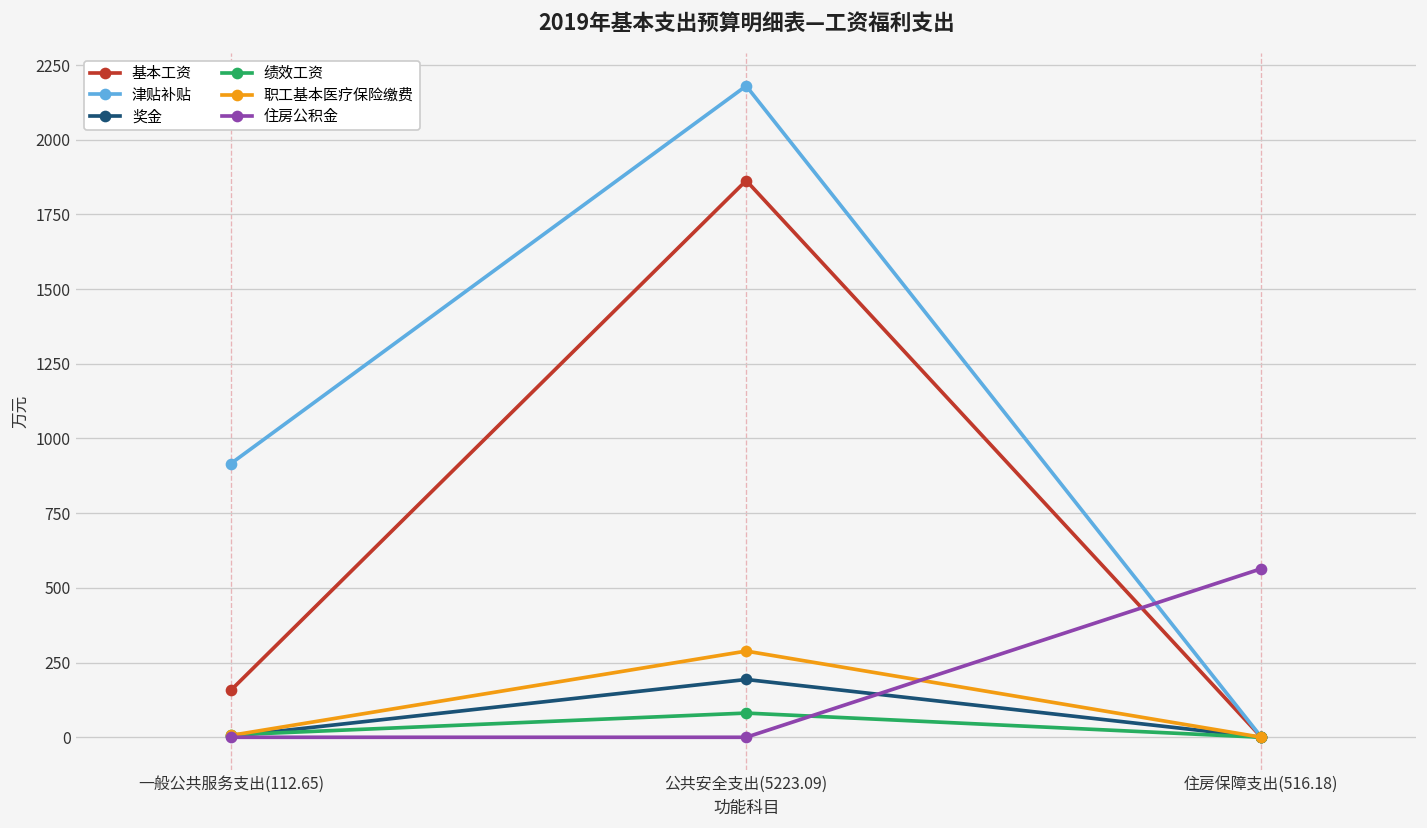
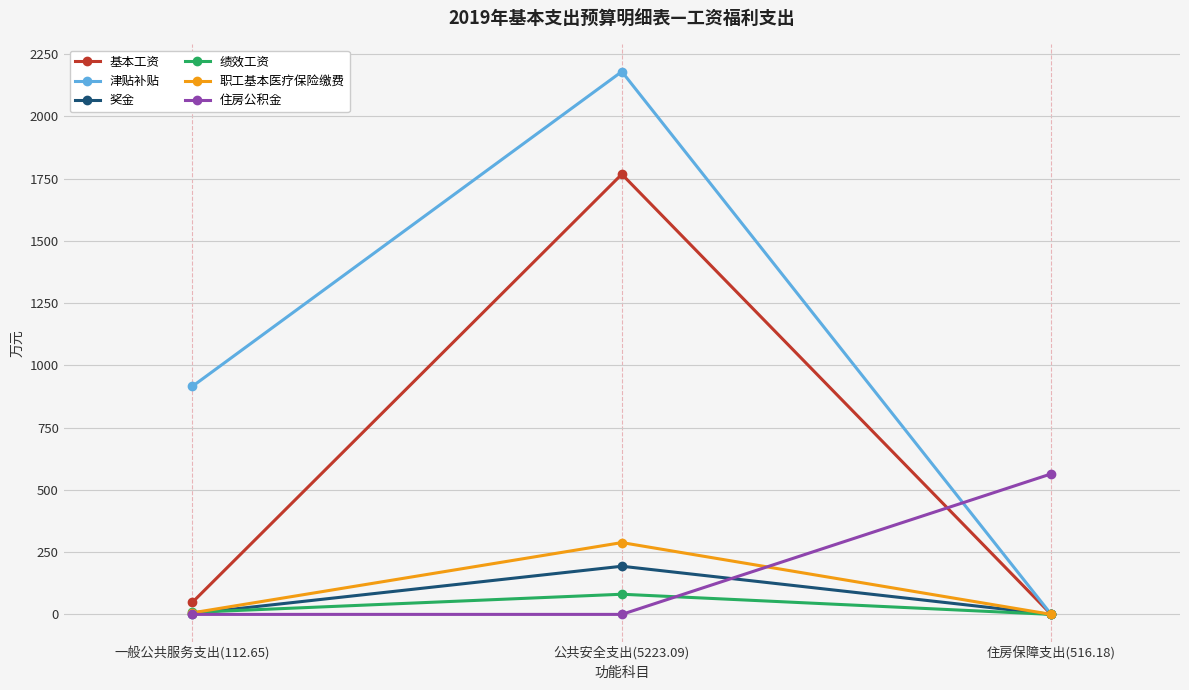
基本工资, 一般公共服务支出(112.65): 160 -> 50
基本工资, 公共安全支出(5223.09): 1860 -> 1770
